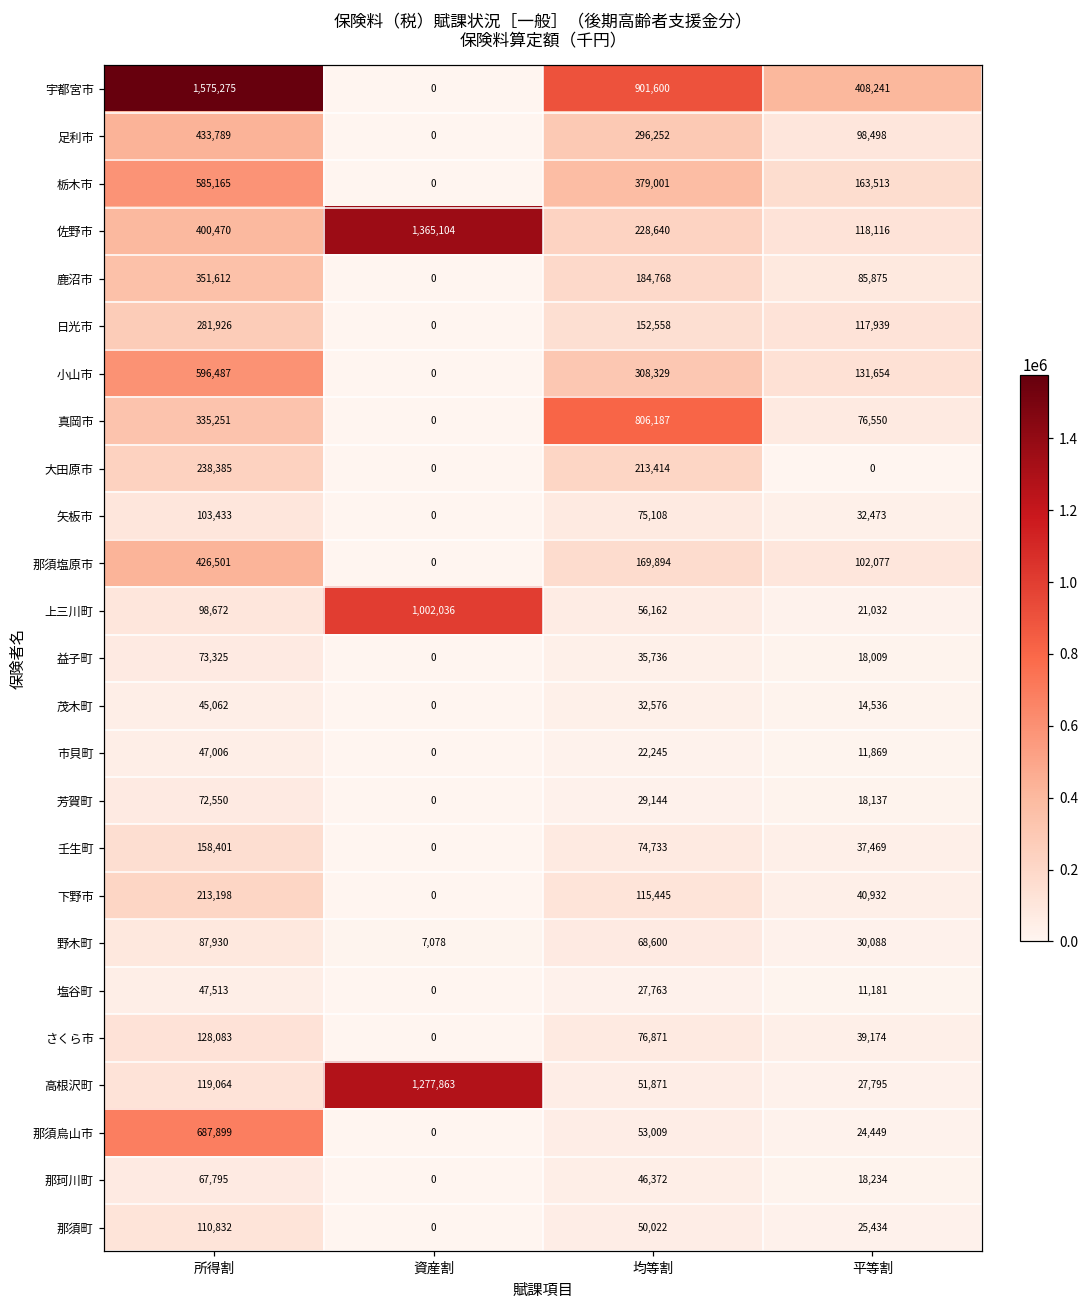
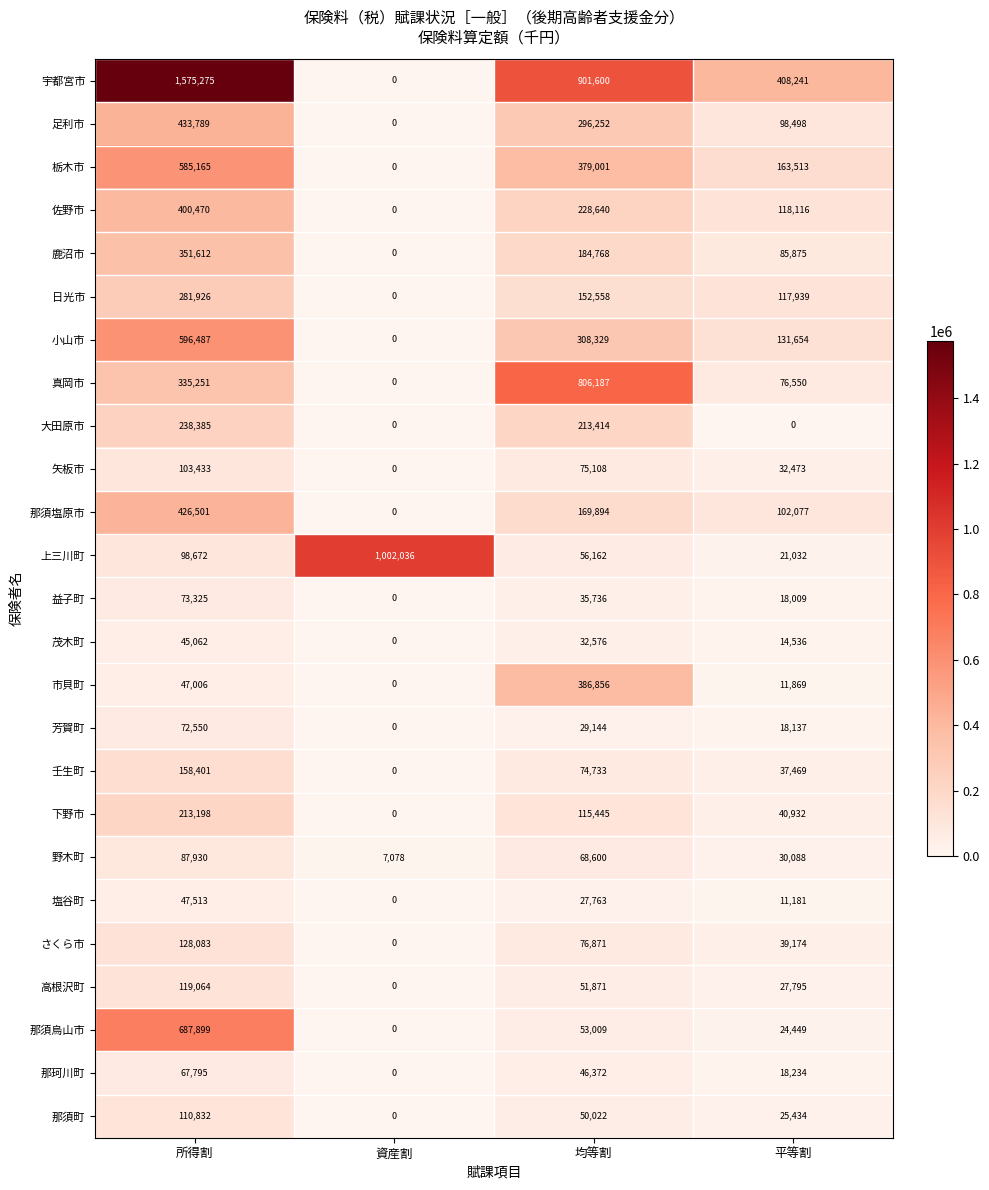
佐野市, 資産割: 1,365,104 -> 0
市貝町, 均等割: 22,245 -> 386,856
高根沢町, 資産割: 1,277,863 -> 0
